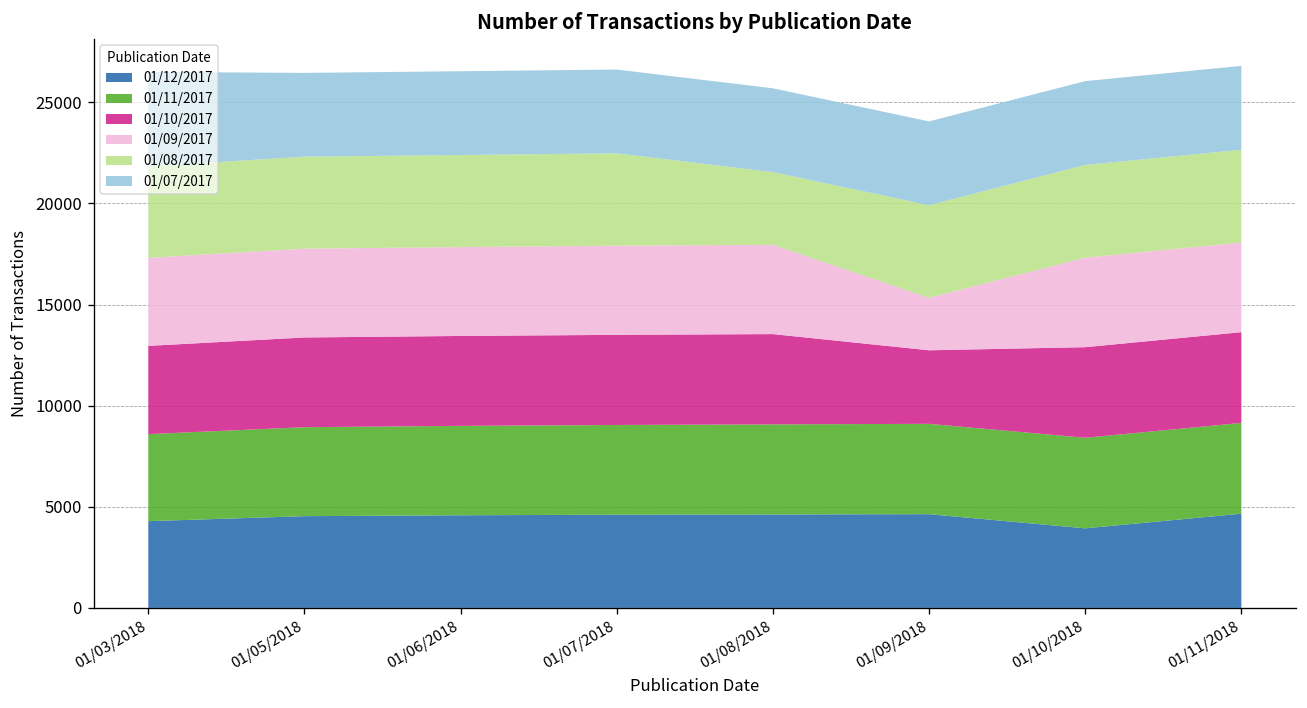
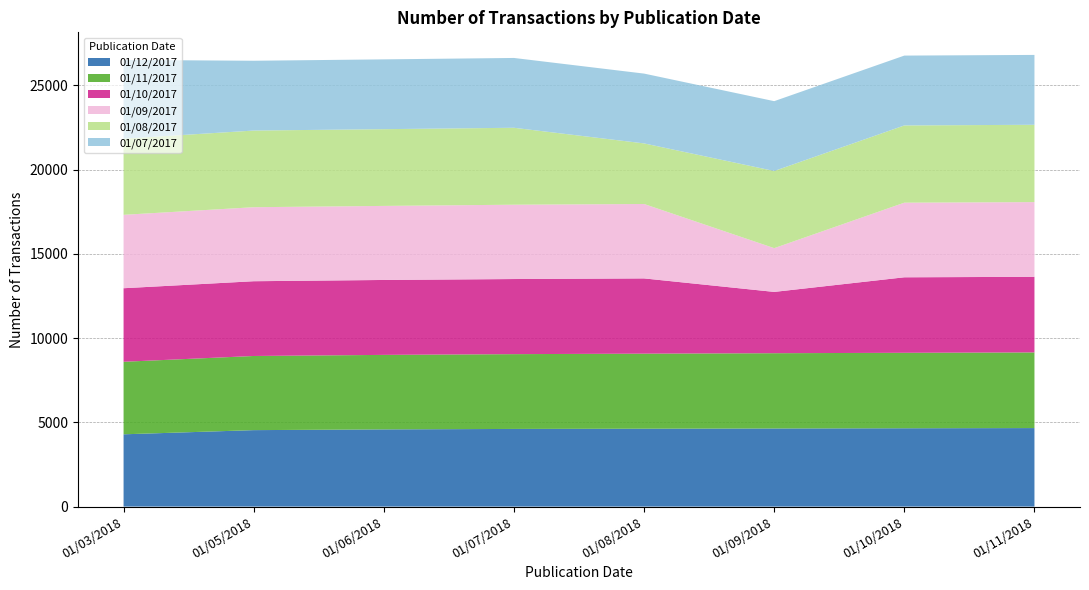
01/12/2017, 01/10/2018: 3900 -> 4600
